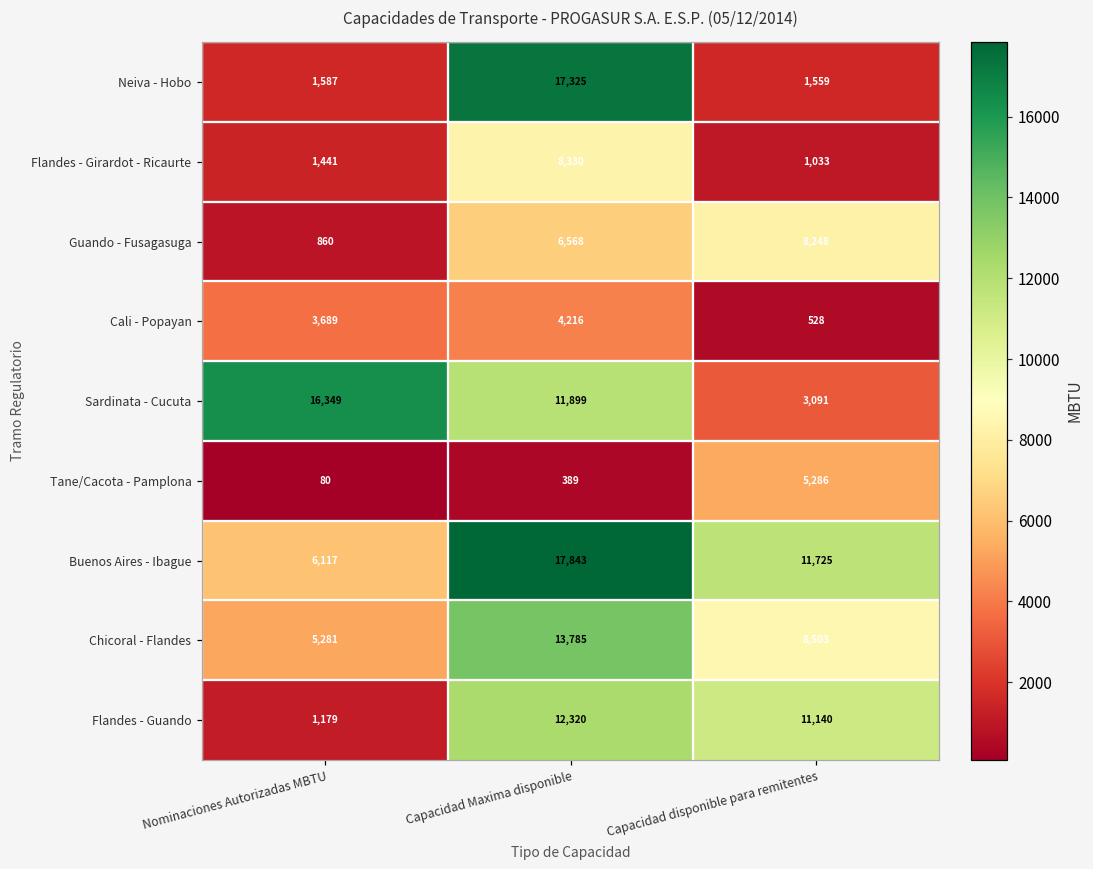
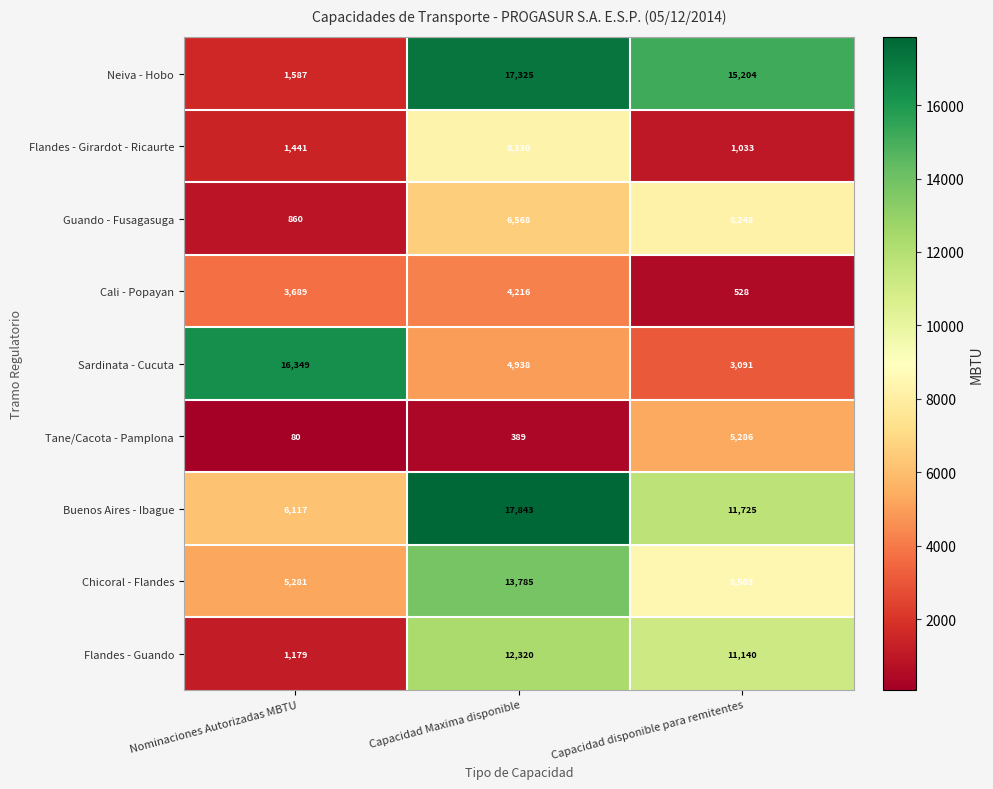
Neiva - Hobo, Capacidad disponible para remitentes: 1,559 -> 15,204
Sardinata - Cucuta, Capacidad Maxima disponible: 11,899 -> 4,938
